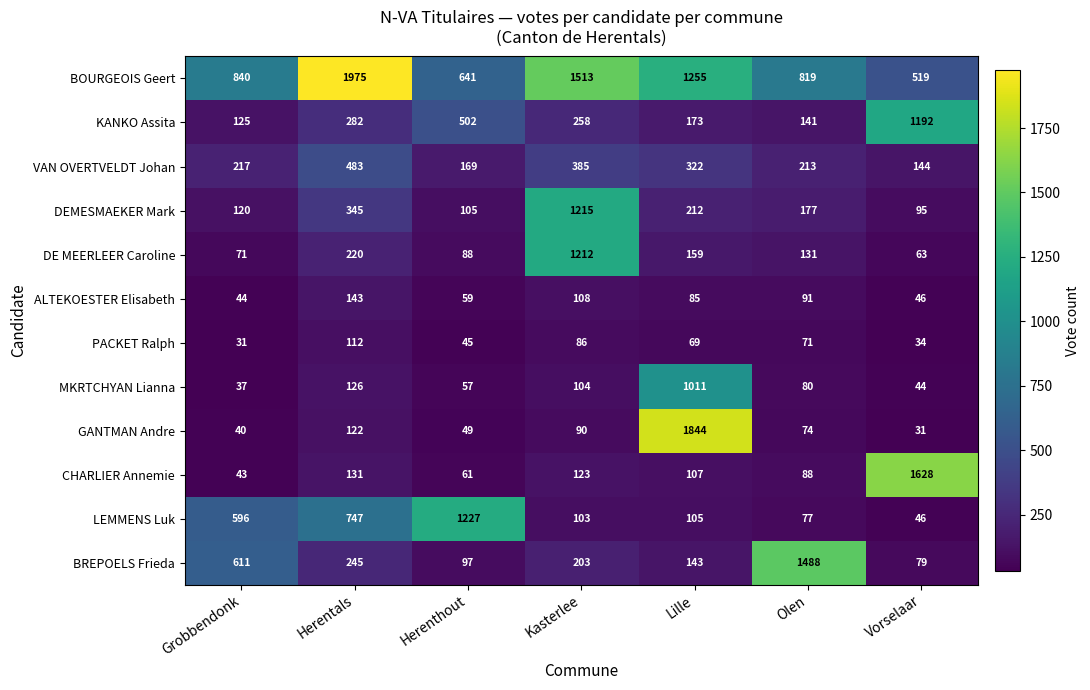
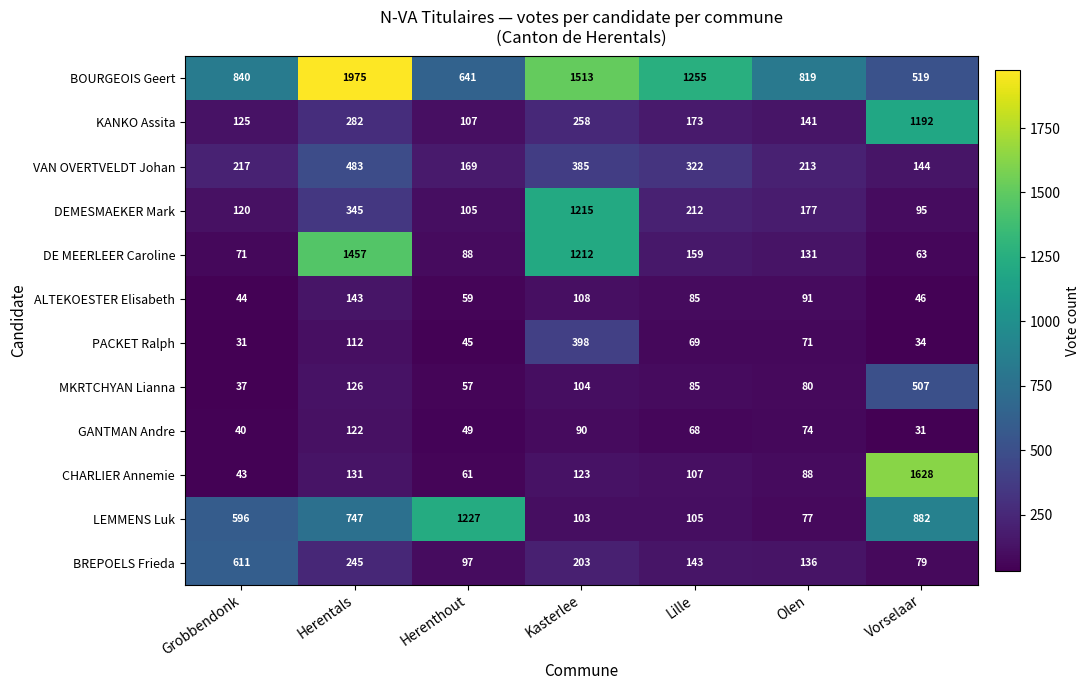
KANKO Assita, Herenthout: 502 -> 107
DE MEERLEER Caroline, Herentals: 220 -> 1457
PACKET Ralph, Kasterlee: 86 -> 398
MKRTCHYAN Lianna, Lille: 1011 -> 85
MKRTCHYAN Lianna, Vorselaar: 44 -> 507
GANTMAN Andre, Lille: 1844 -> 68
LEMMENS Luk, Vorselaar: 46 -> 882
BREPOELS Frieda, Olen: 1488 -> 136
